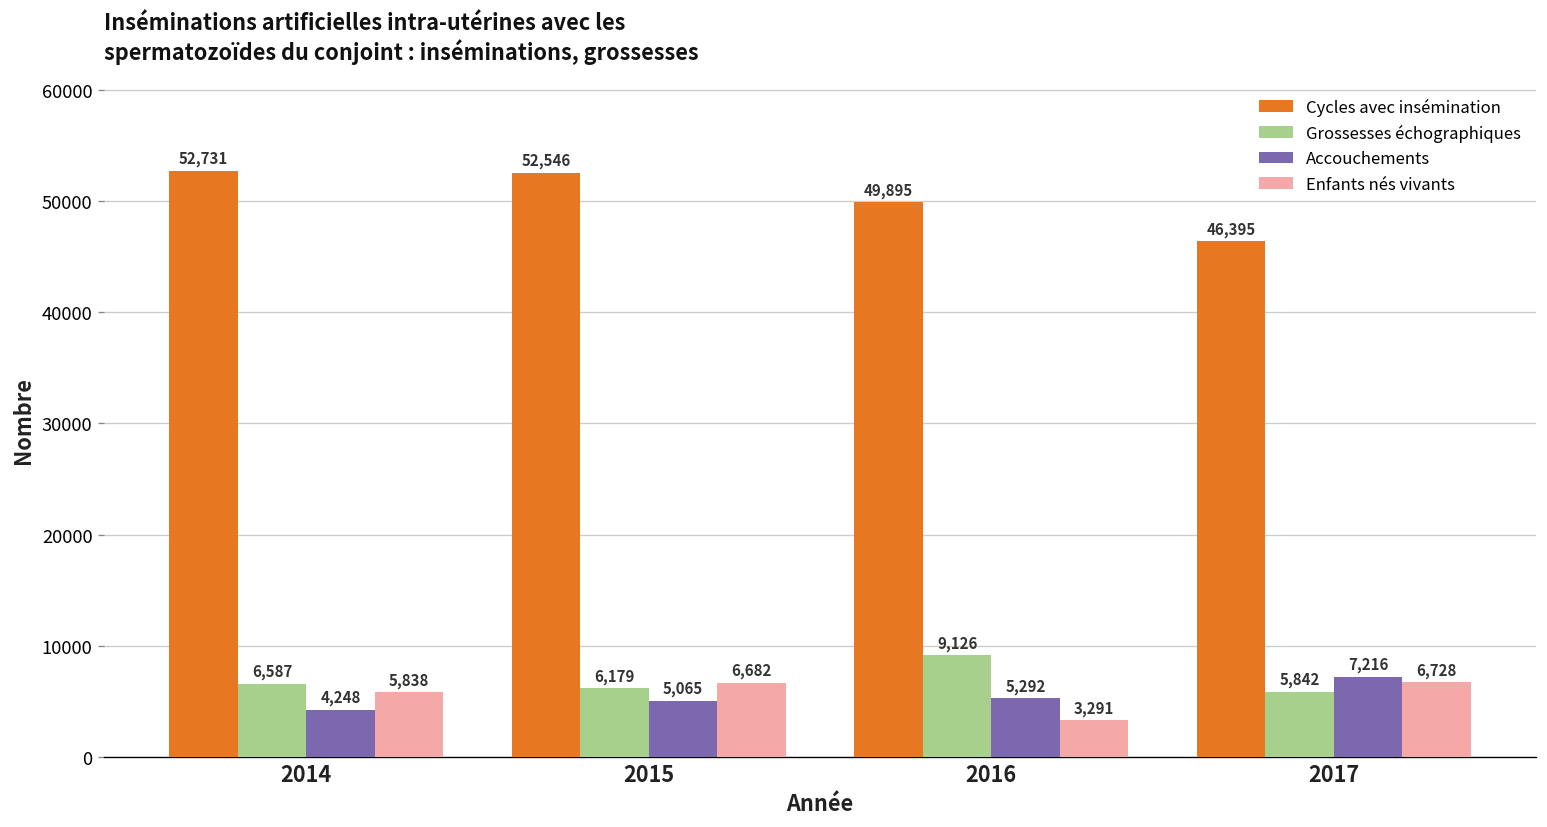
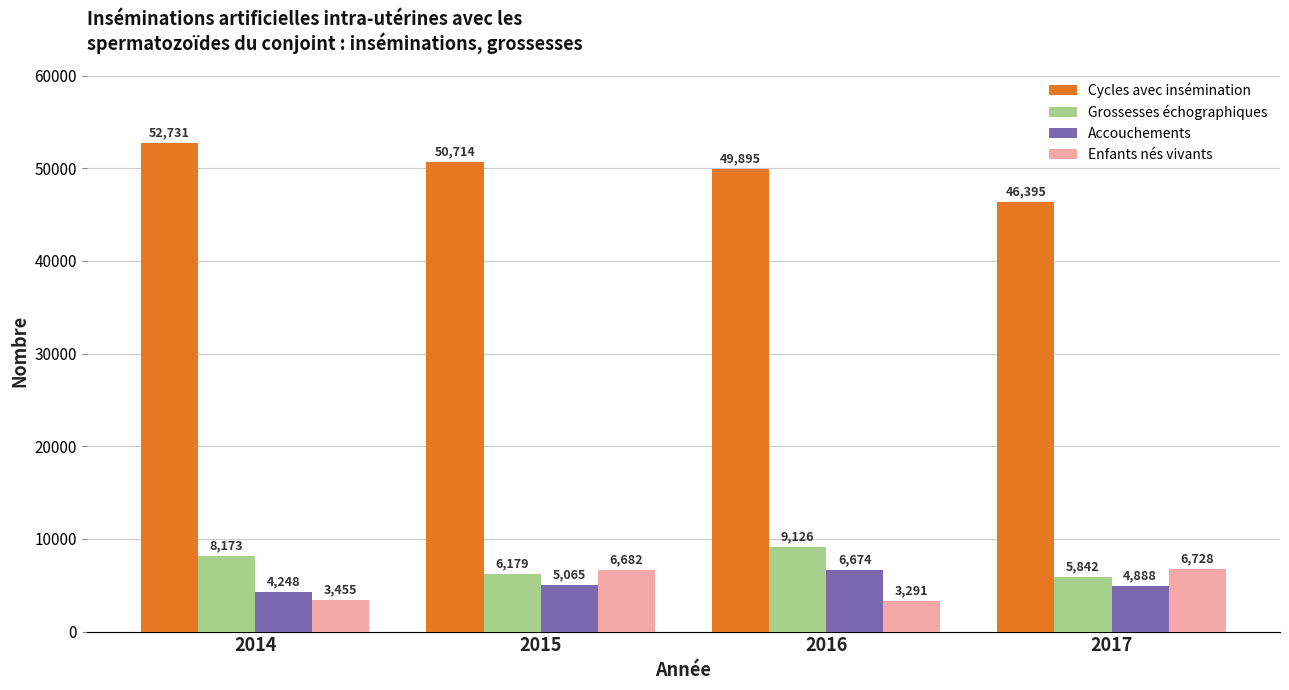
Grossesses échographiques, 2014: 6,587 -> 8,173
Enfants nés vivants, 2014: 5,838 -> 3,455
Cycles avec insémination, 2015: 52,546 -> 50,714
Accouchements, 2016: 5,292 -> 6,674
Accouchements, 2017: 7,216 -> 4,888
